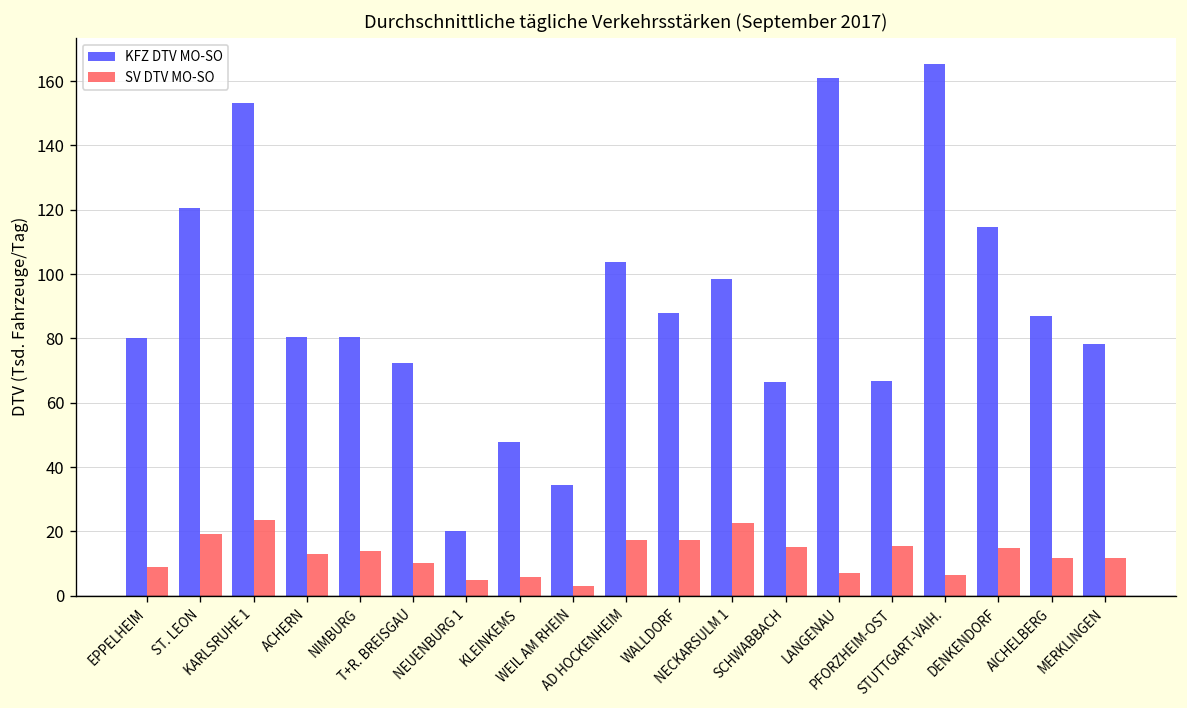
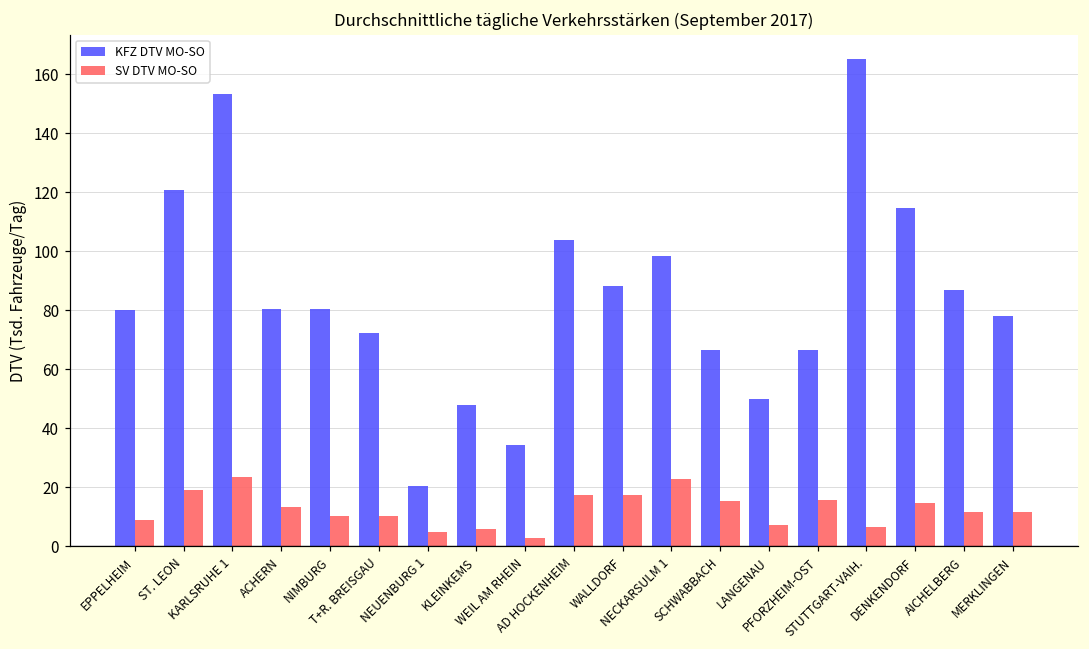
SV DTV MO-SO, NIMBURG: 14 -> 10
KFZ DTV MO-SO, LANGENAU: 161 -> 50
